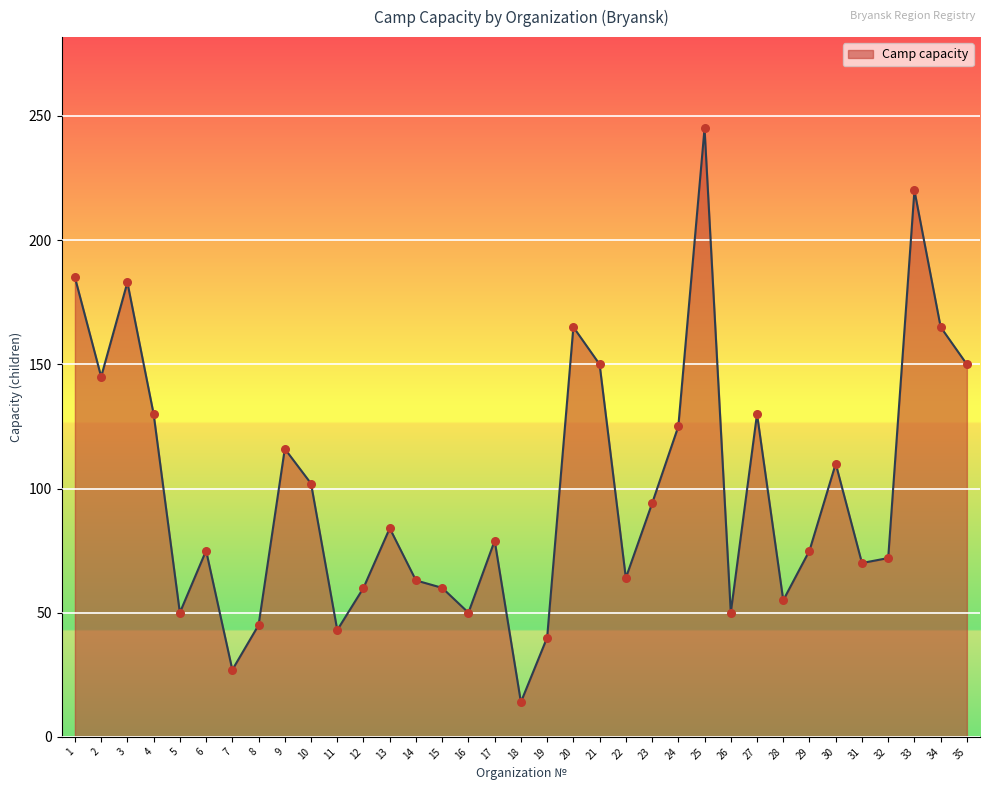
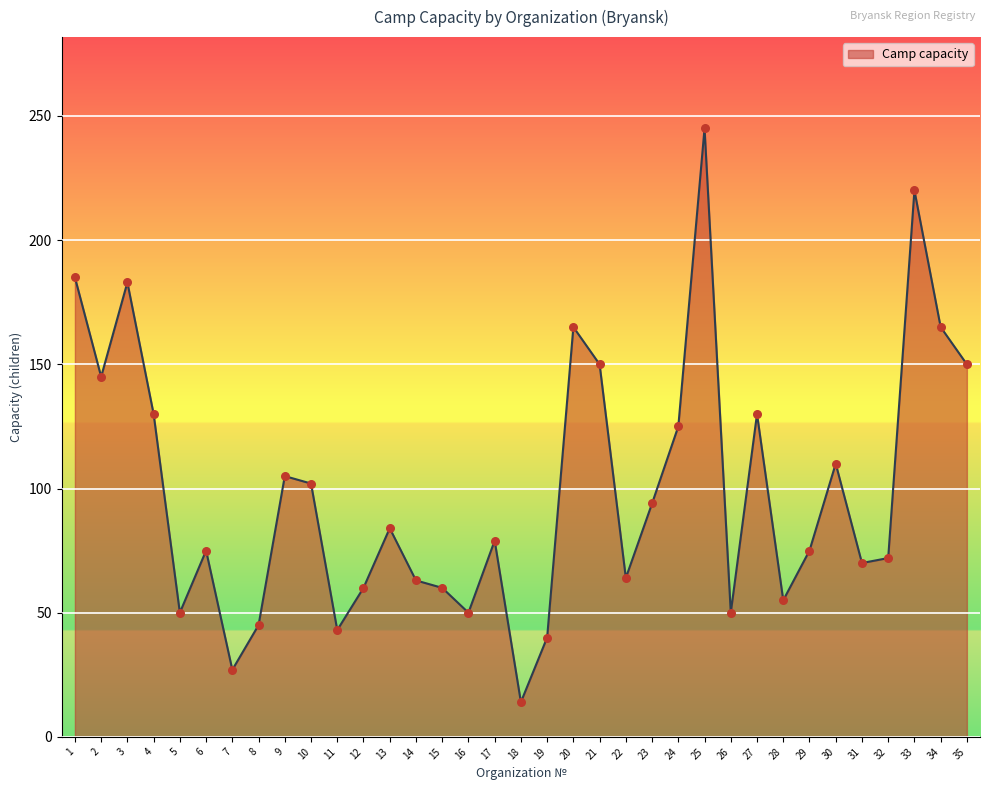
9: 116 -> 105
